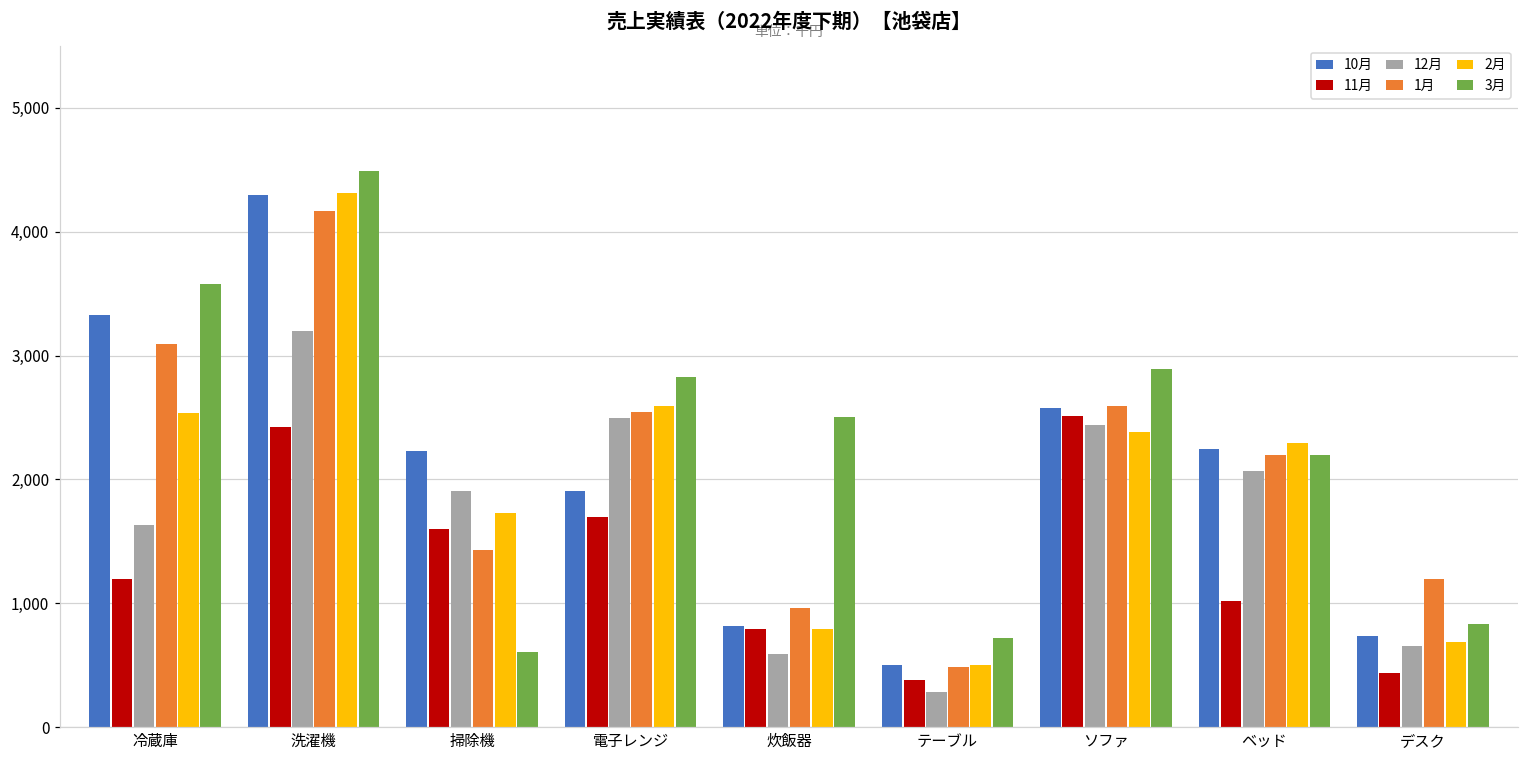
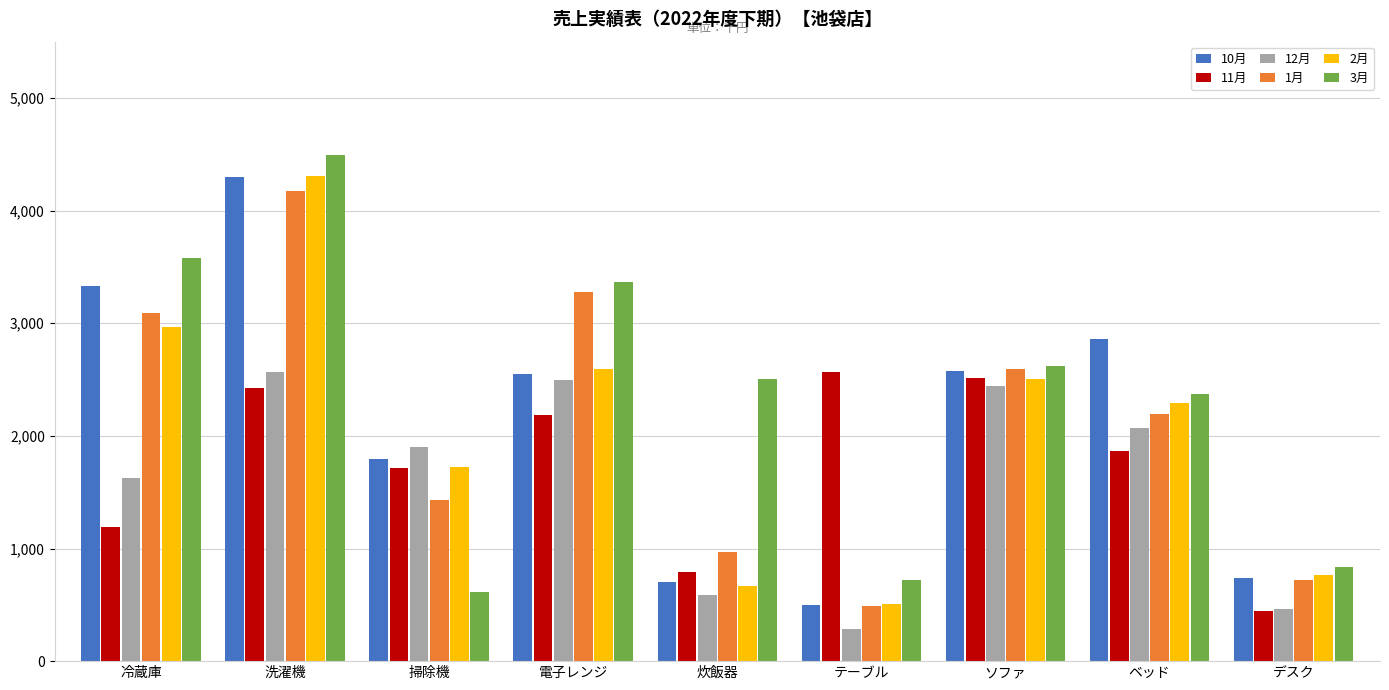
2月, 冷蔵庫: 2,540 -> 2,970
12月, 洗濯機: 3,200 -> 2,560
10月, 掃除機: 2,230 -> 1,800
11月, 掃除機: 1,600 -> 1,710
10月, 電子レンジ: 1,910 -> 2,550
11月, 電子レンジ: 1,690 -> 2,180
1月, 電子レンジ: 2,550 -> 3,280
3月, 電子レンジ: 2,830 -> 3,360
10月, 炊飯器: 820 -> 700
2月, 炊飯器: 790 -> 670
11月, テーブル: 380 -> 2,570
2月, ソファ: 2,380 -> 2,510
3月, ソファ: 2,890 -> 2,620
10月, ベッド: 2,250 -> 2,860
11月, ベッド: 1,020 -> 1,870
3月, ベッド: 2,200 -> 2,380
12月, デスク: 660 -> 470
1月, デスク: 1,200 -> 720
2月, デスク: 690 -> 770
